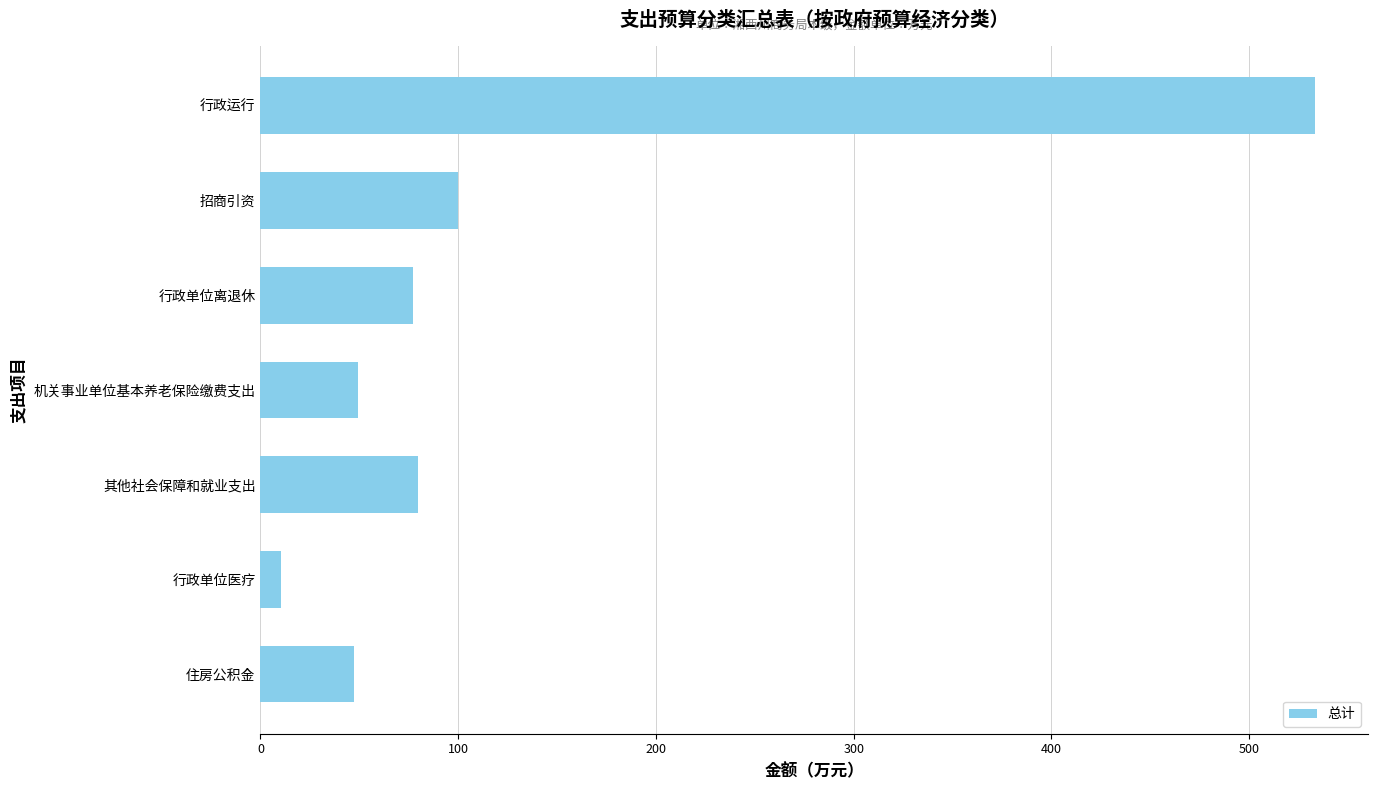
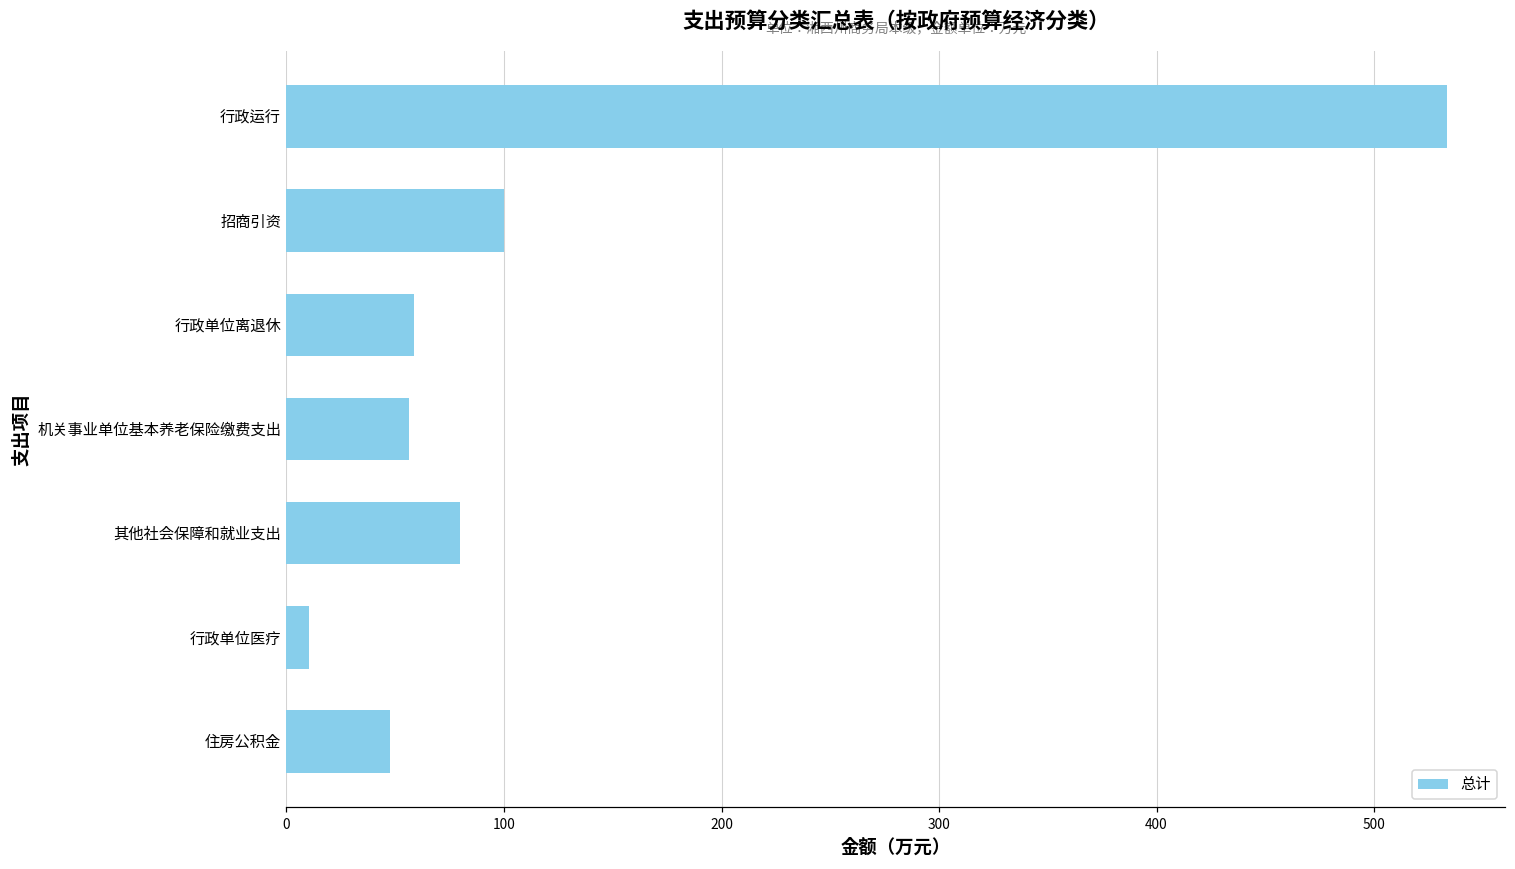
行政单位离退休: 77 -> 58
机关事业单位基本养老保险缴费支出: 49 -> 56
